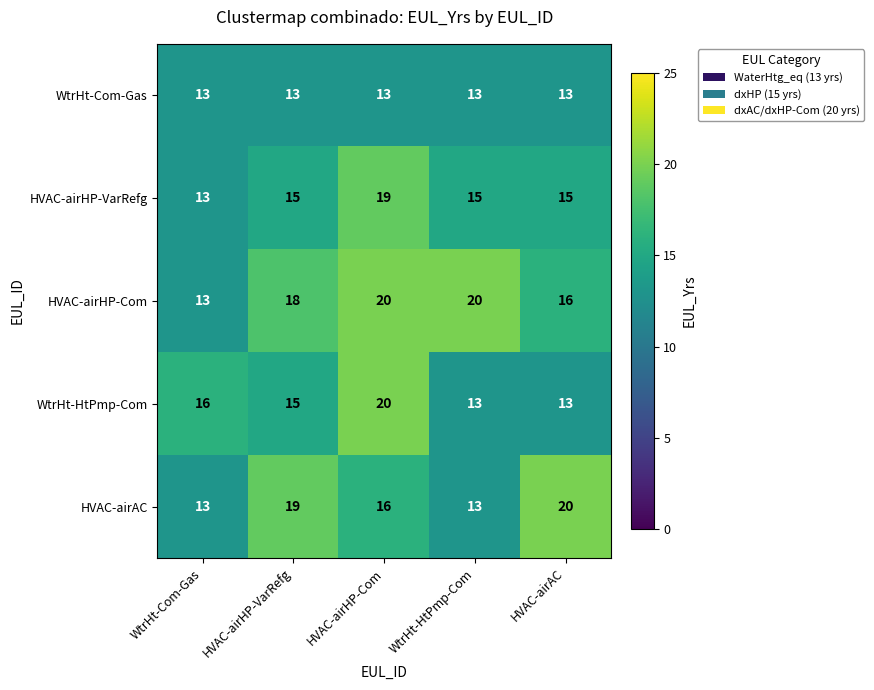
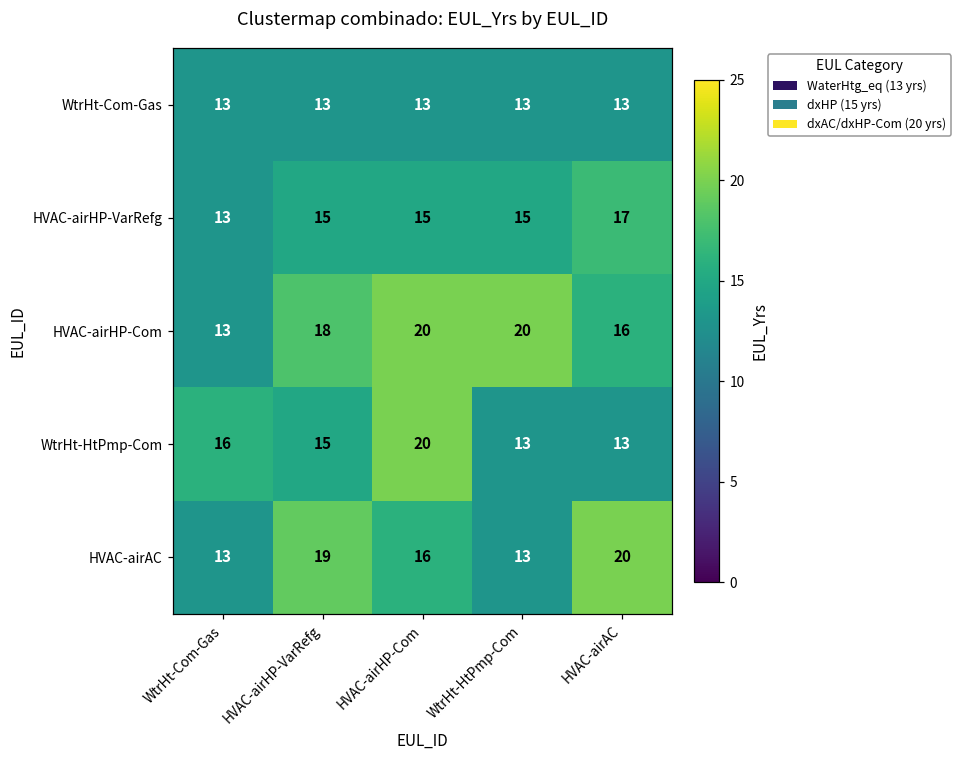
HVAC-airHP-VarRefg, HVAC-airHP-Com: 19 -> 15
HVAC-airHP-VarRefg, HVAC-airAC: 15 -> 17
